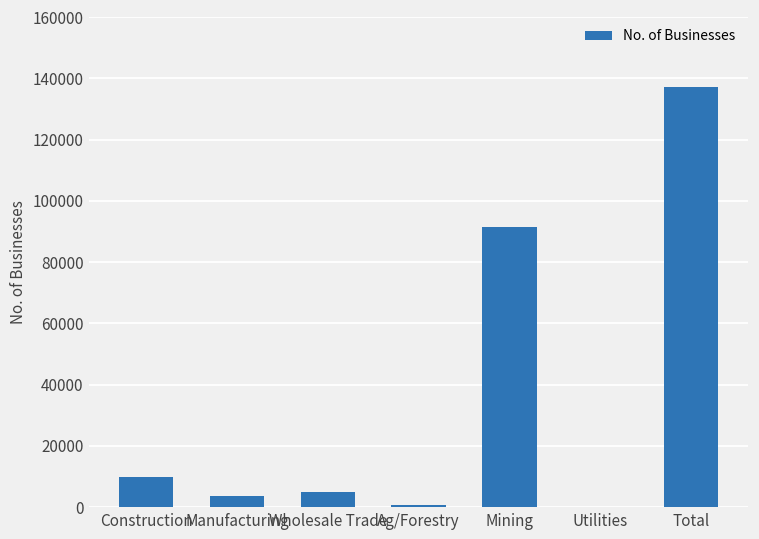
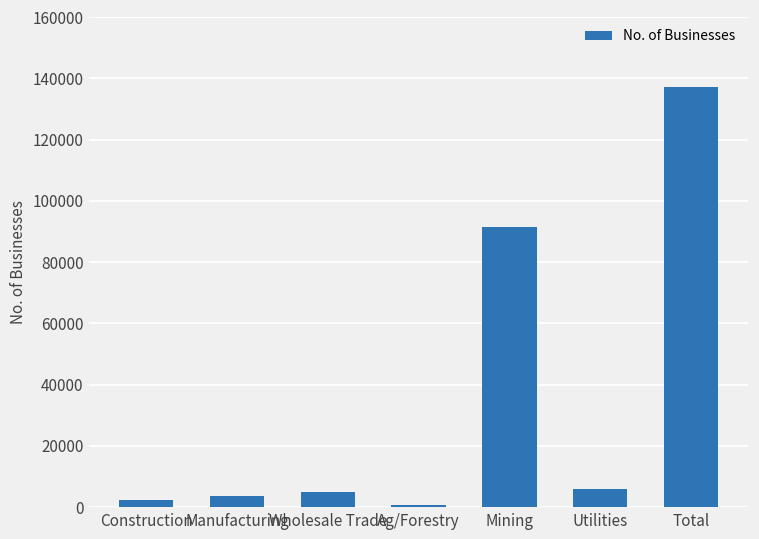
Construction: 10000 -> 2000
Utilities: 0 -> 6000
